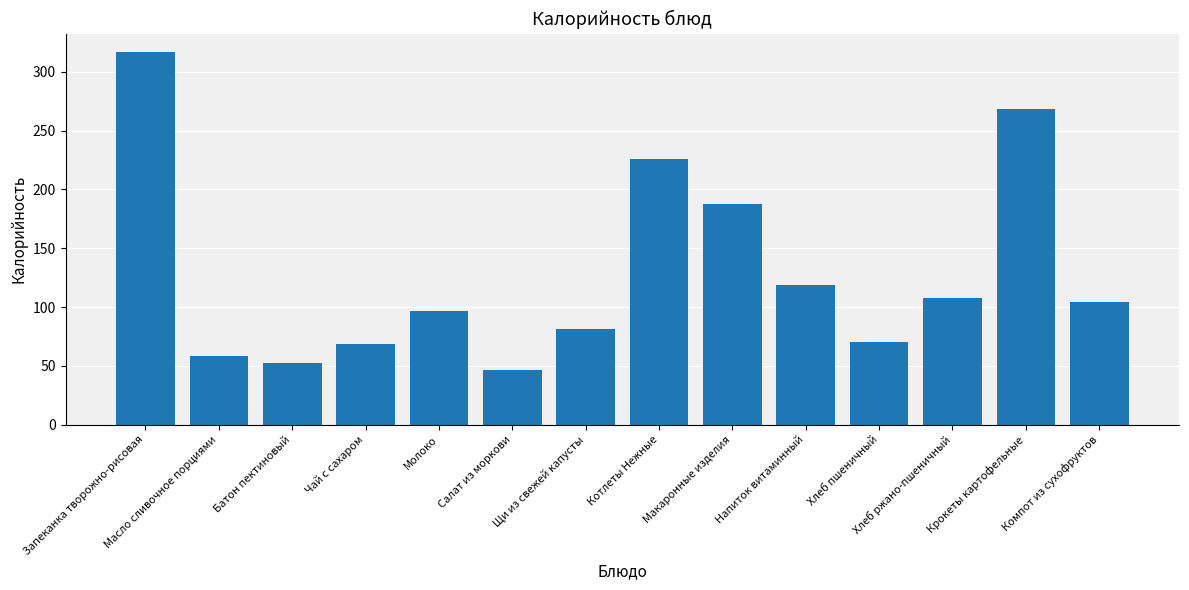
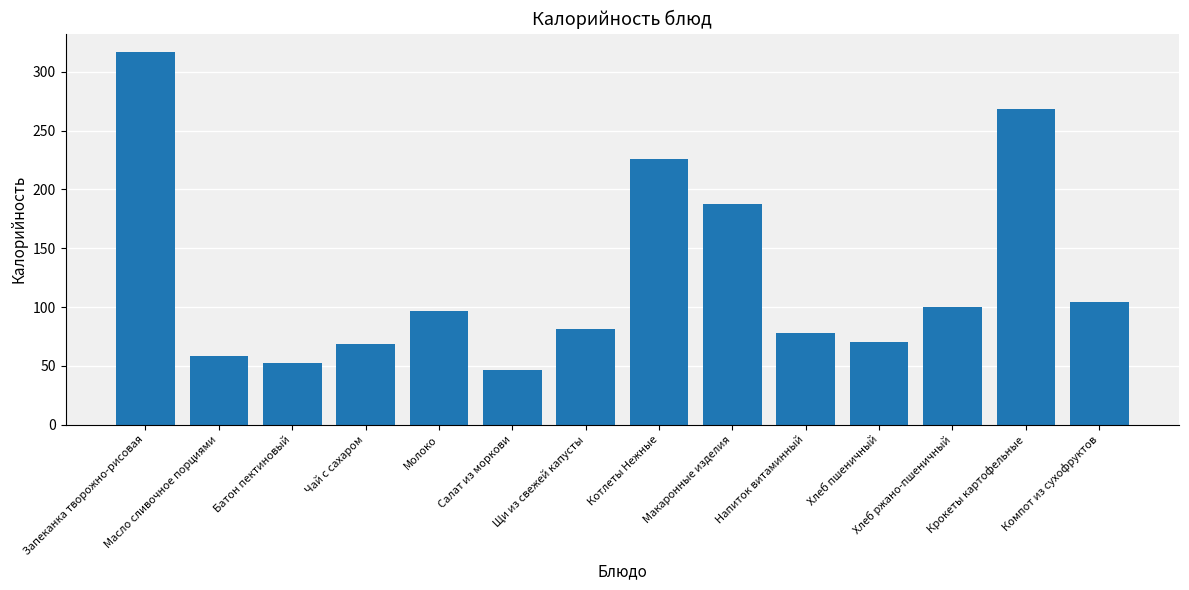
Напиток витаминный: 119 -> 78
Хлеб ржано-пшеничный: 108 -> 100
